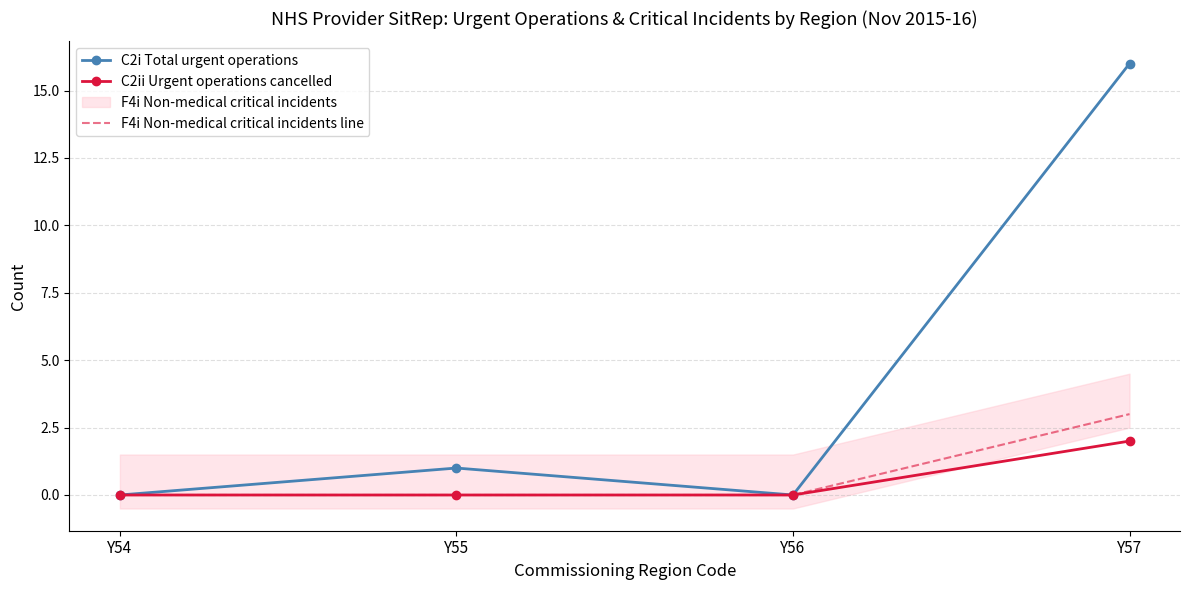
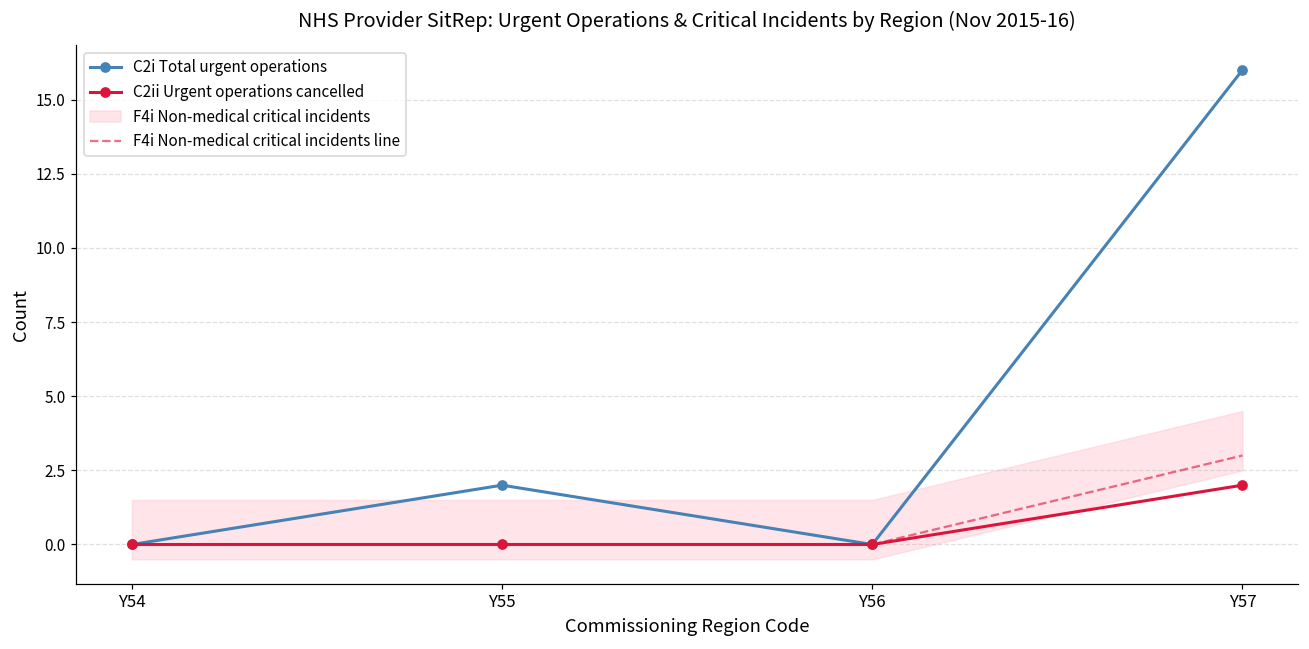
C2i Total urgent operations, Y55: 1 -> 2
